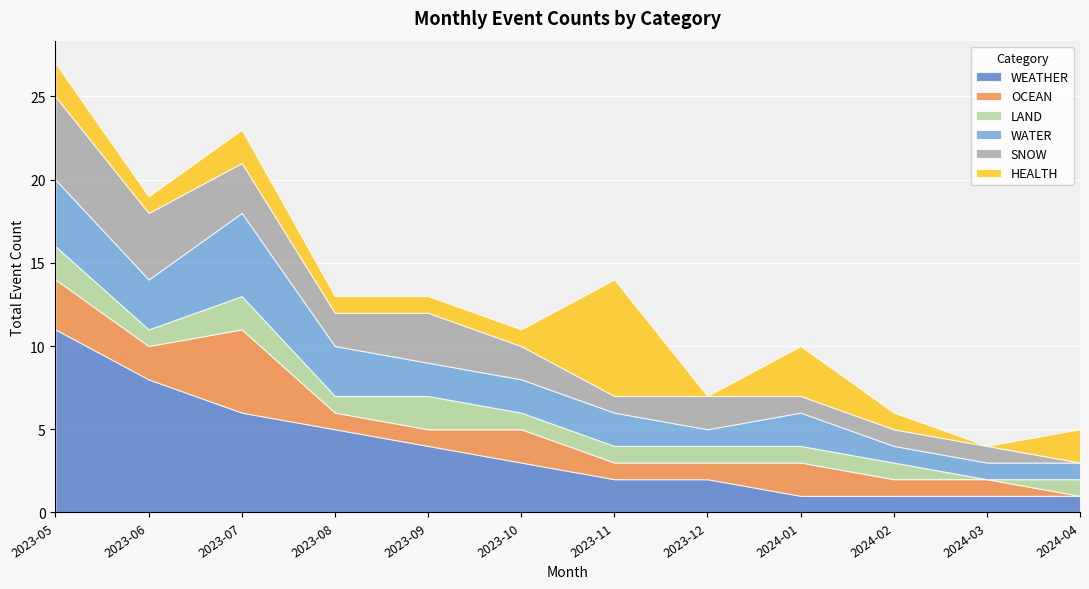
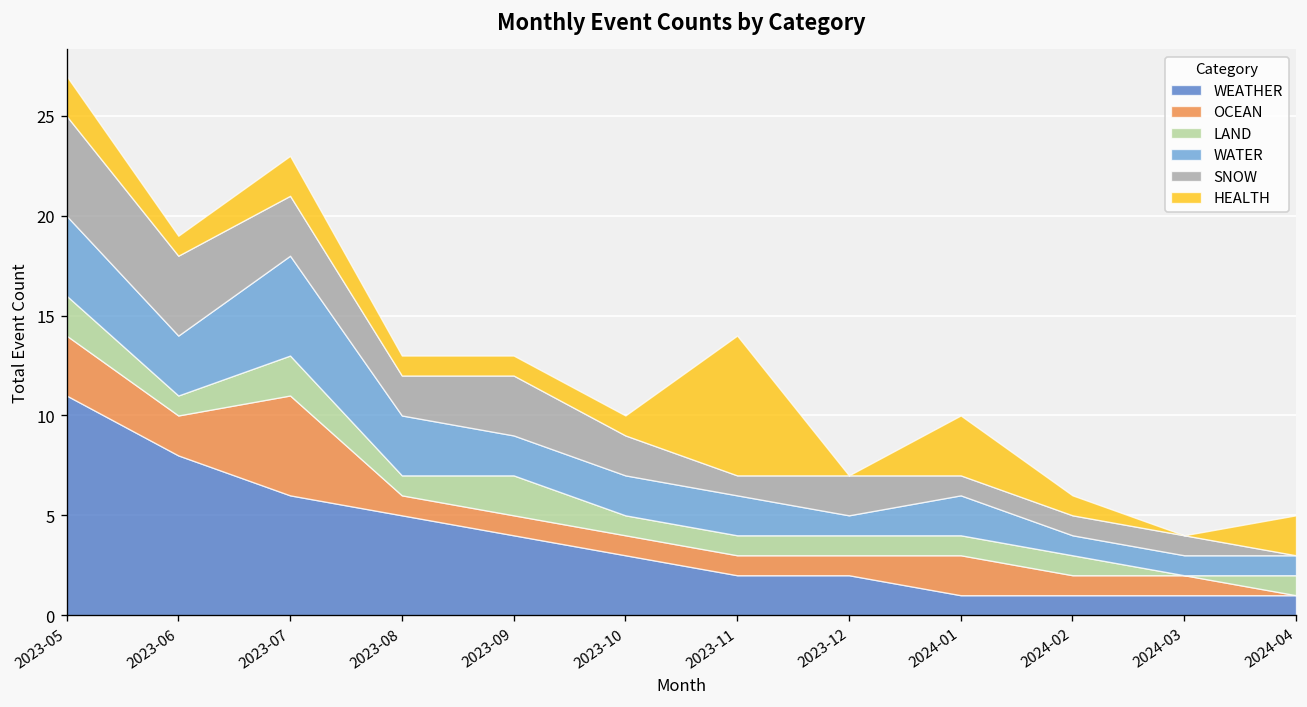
OCEAN, 2023-10: 2 -> 1
